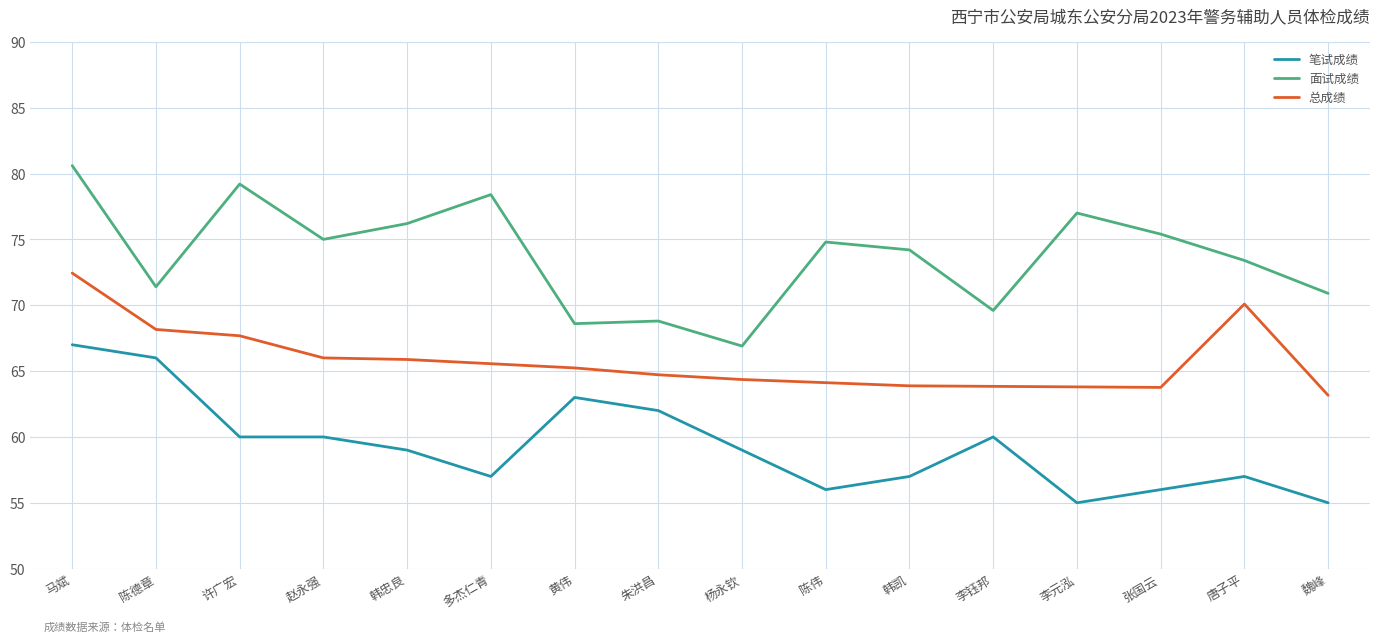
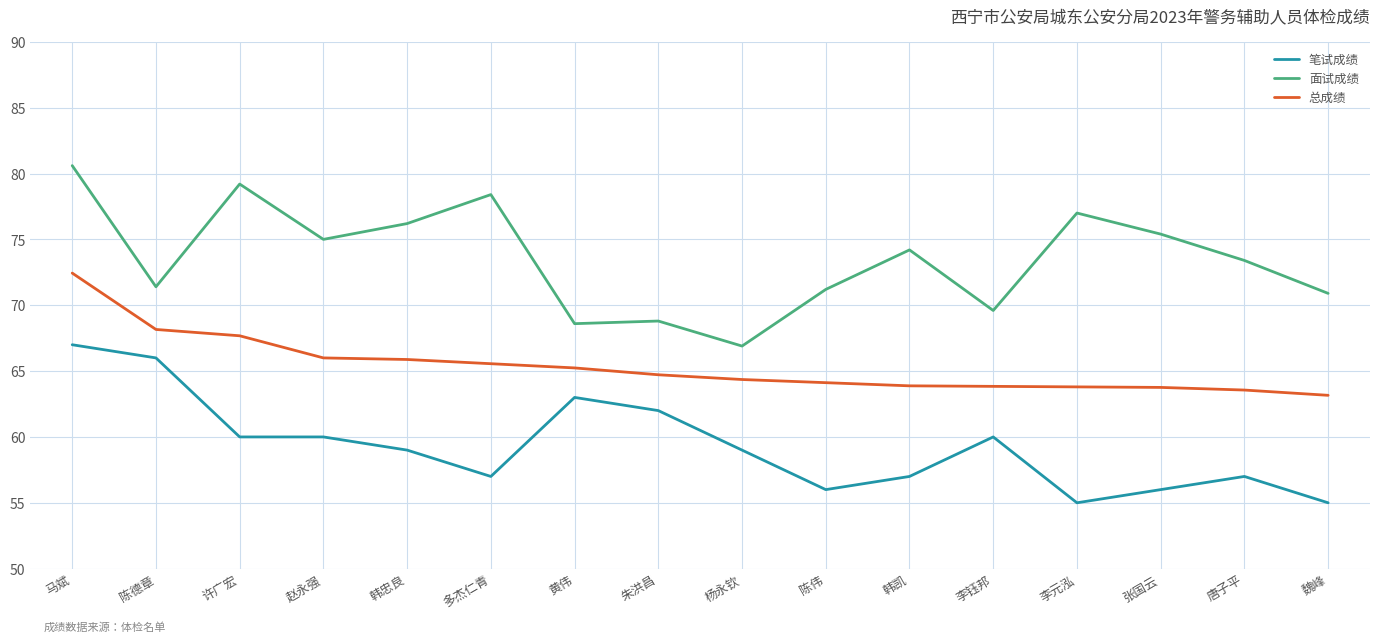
面试成绩, 陈伟: 74.8 -> 71.2
总成绩, 唐子平: 70.1 -> 63.6
